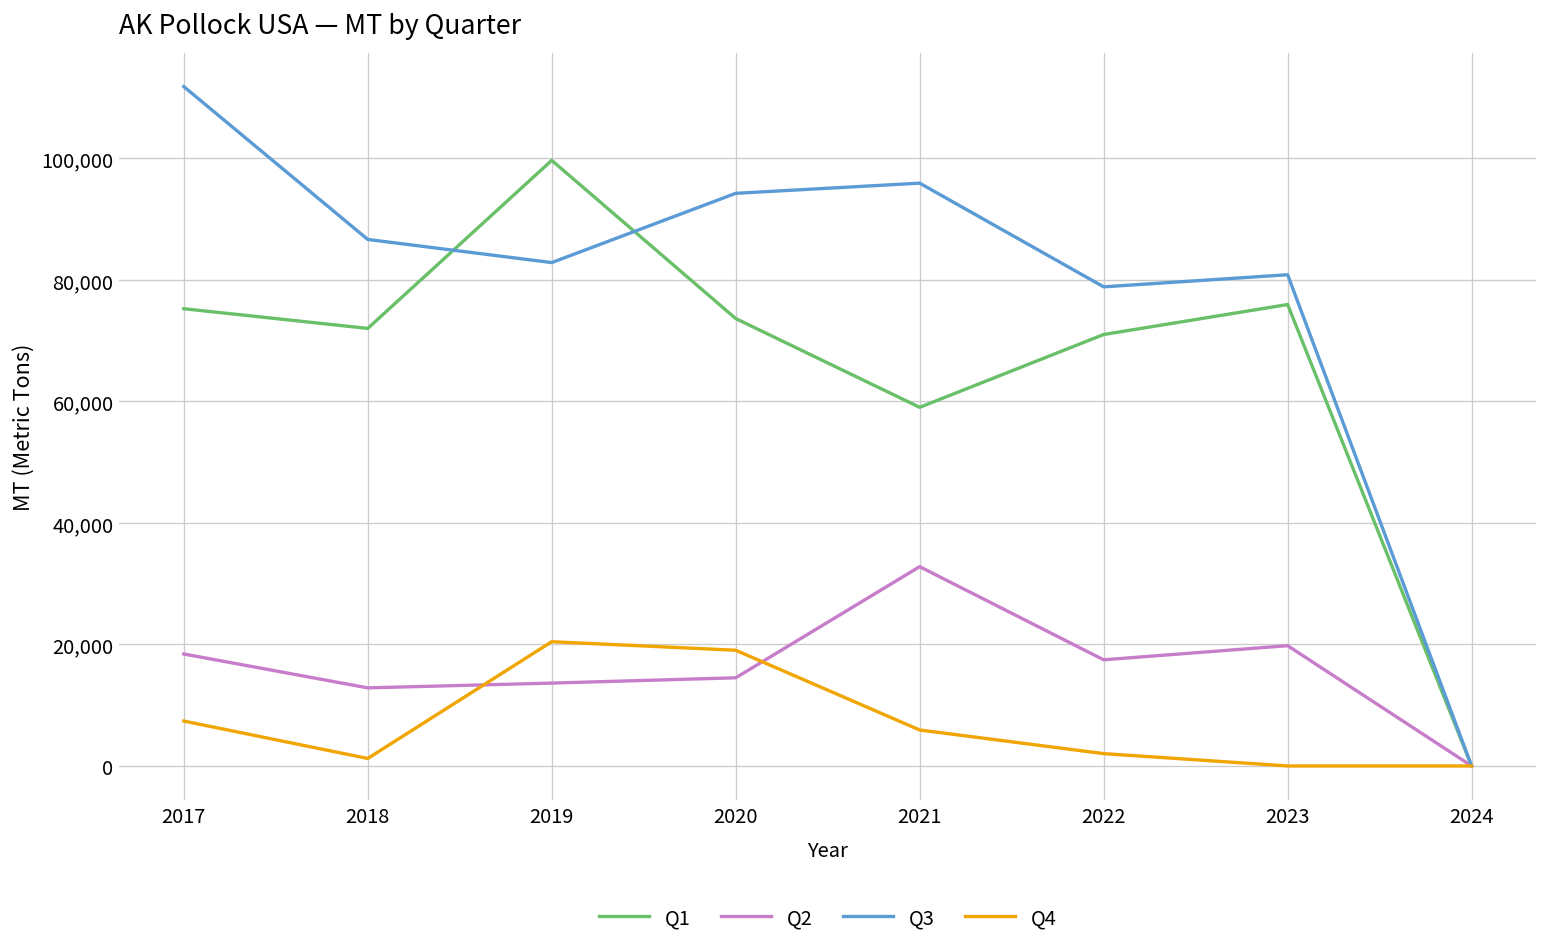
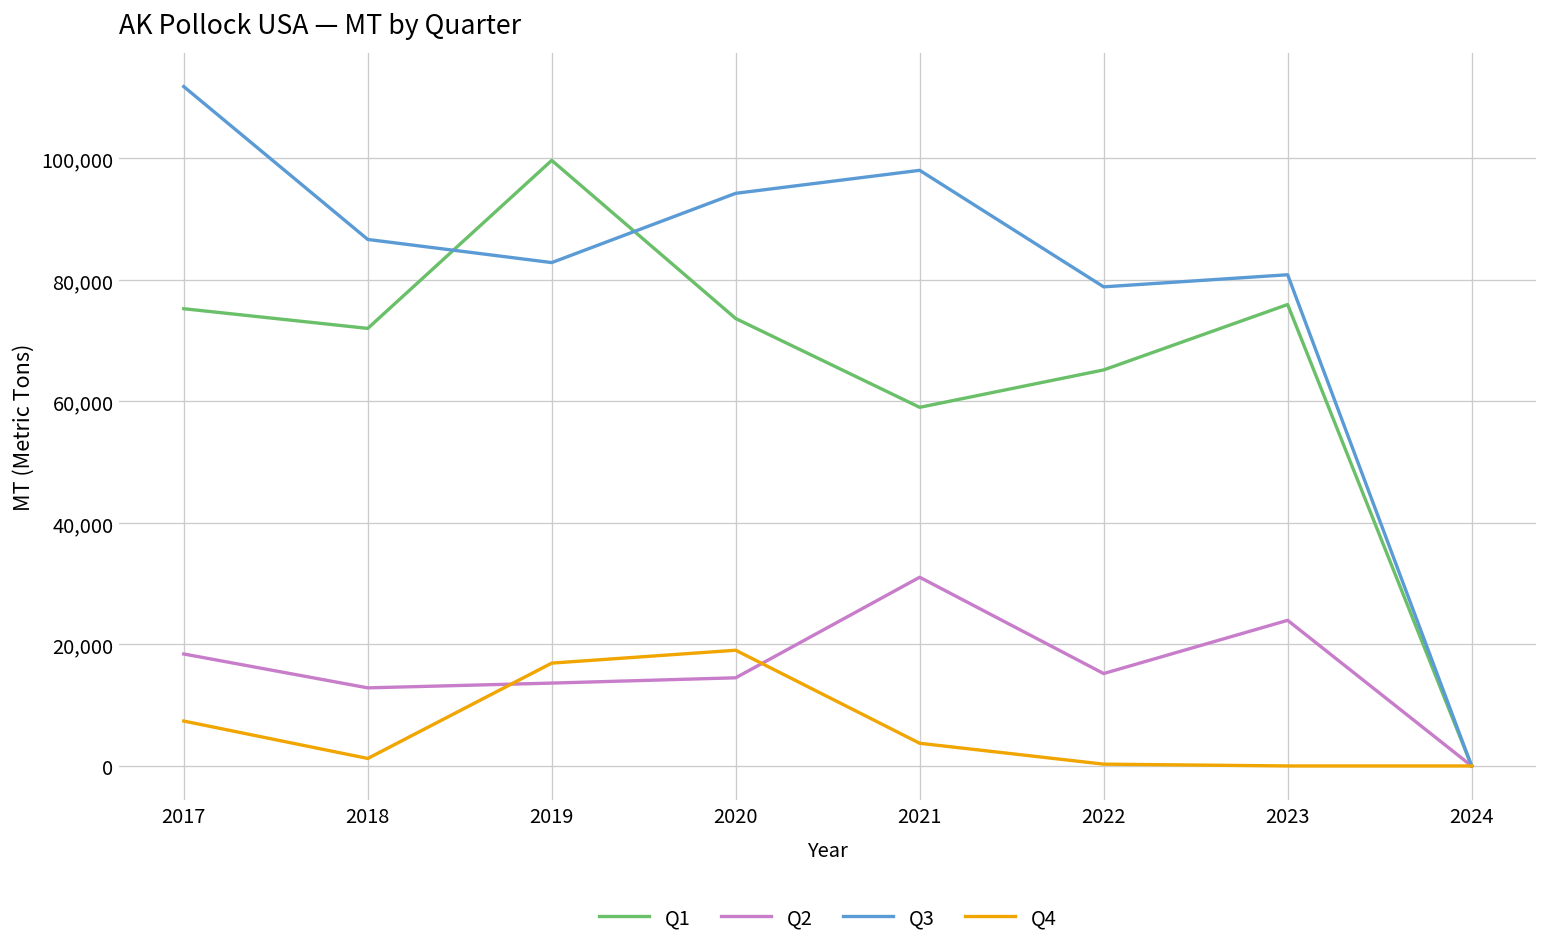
Q4, 2019: 20,000 -> 17,000
Q2, 2021: 33,000 -> 31,000
Q3, 2021: 96,000 -> 98,000
Q4, 2021: 6,000 -> 4,000
Q1, 2022: 71,000 -> 65,000
Q2, 2022: 17,000 -> 15,000
Q4, 2022: 2,000 -> 0
Q2, 2023: 20,000 -> 24,000
